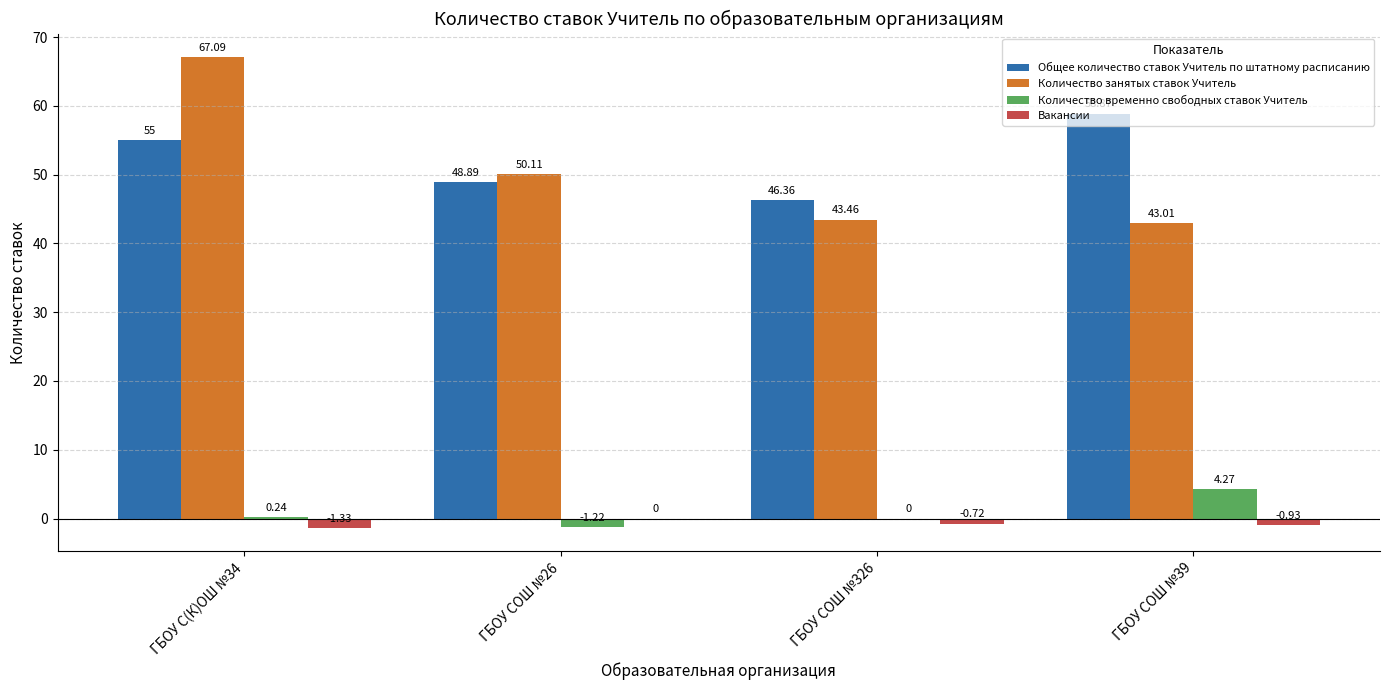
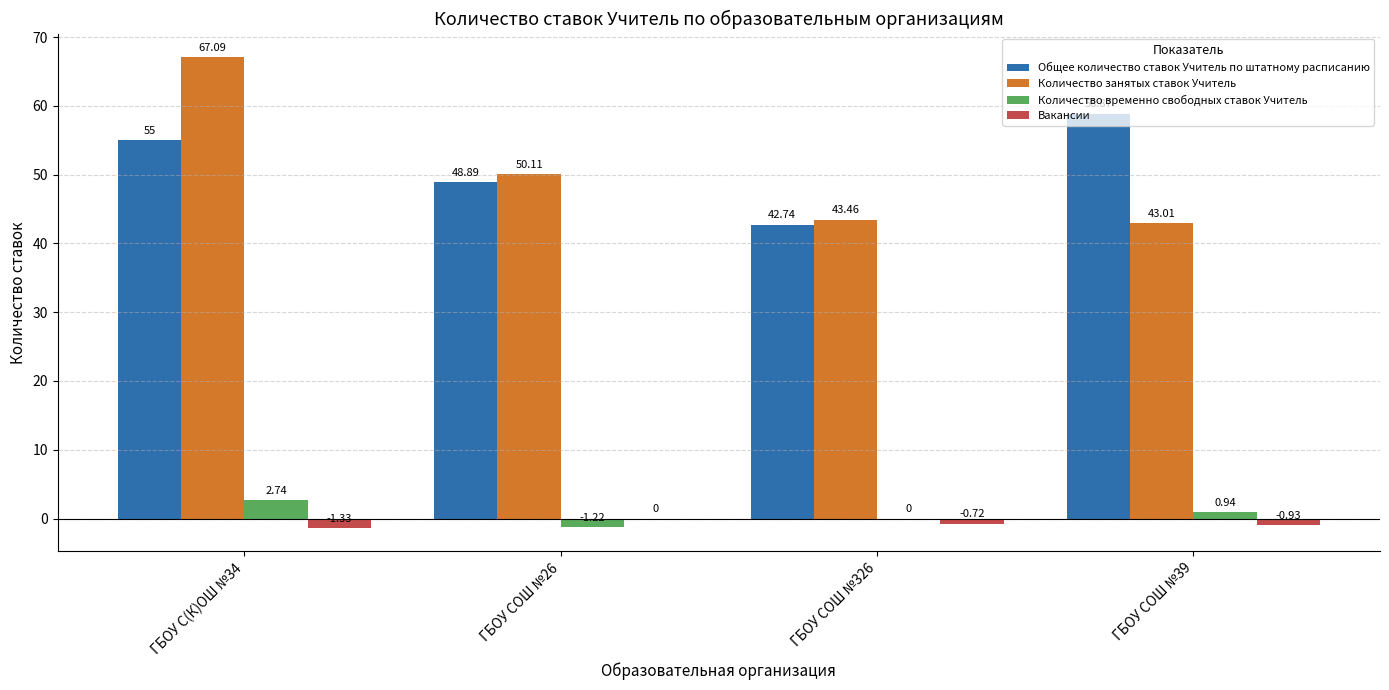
Количество временно свободных ставок Учитель, ГБОУ С(К)ОШ №34: 0.24 -> 2.74
Общее количество ставок Учитель по штатному расписанию, ГБОУ СОШ №326: 46.36 -> 42.74
Количество временно свободных ставок Учитель, ГБОУ СОШ №39: 4.27 -> 0.94
